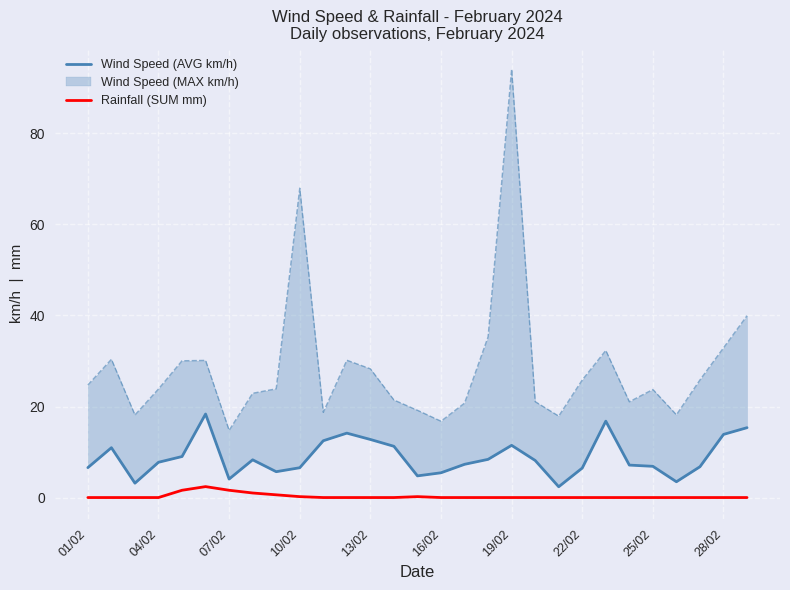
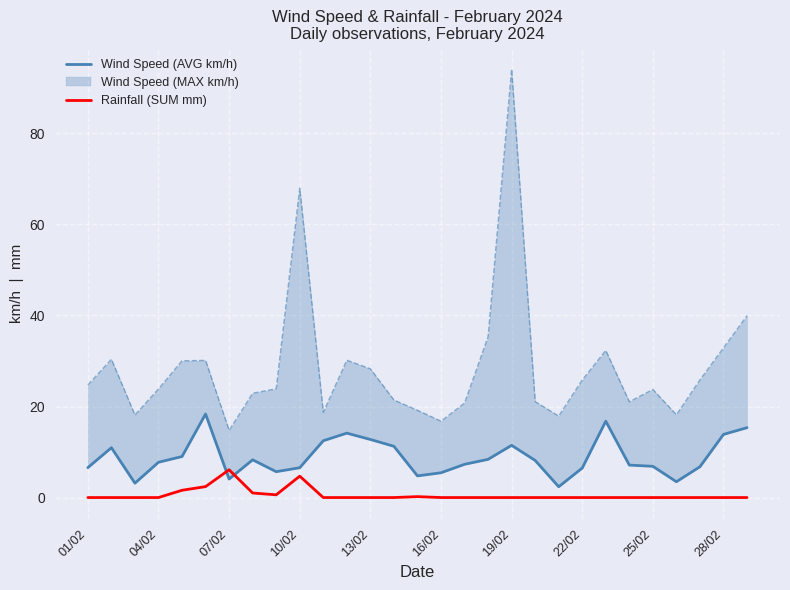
Rainfall (SUM mm), 07/02: 2 -> 6
Rainfall (SUM mm), 10/02: 0 -> 5
